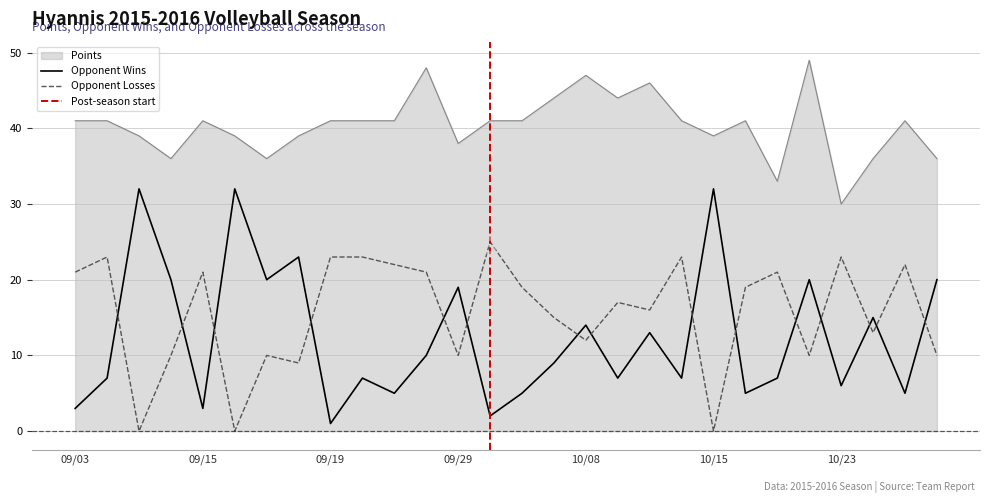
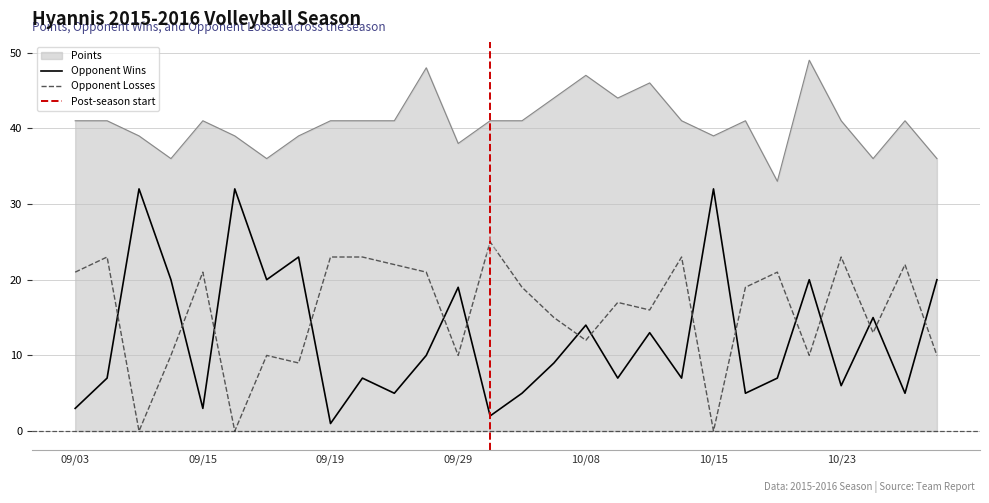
Points, 10/23: 30 -> 41
